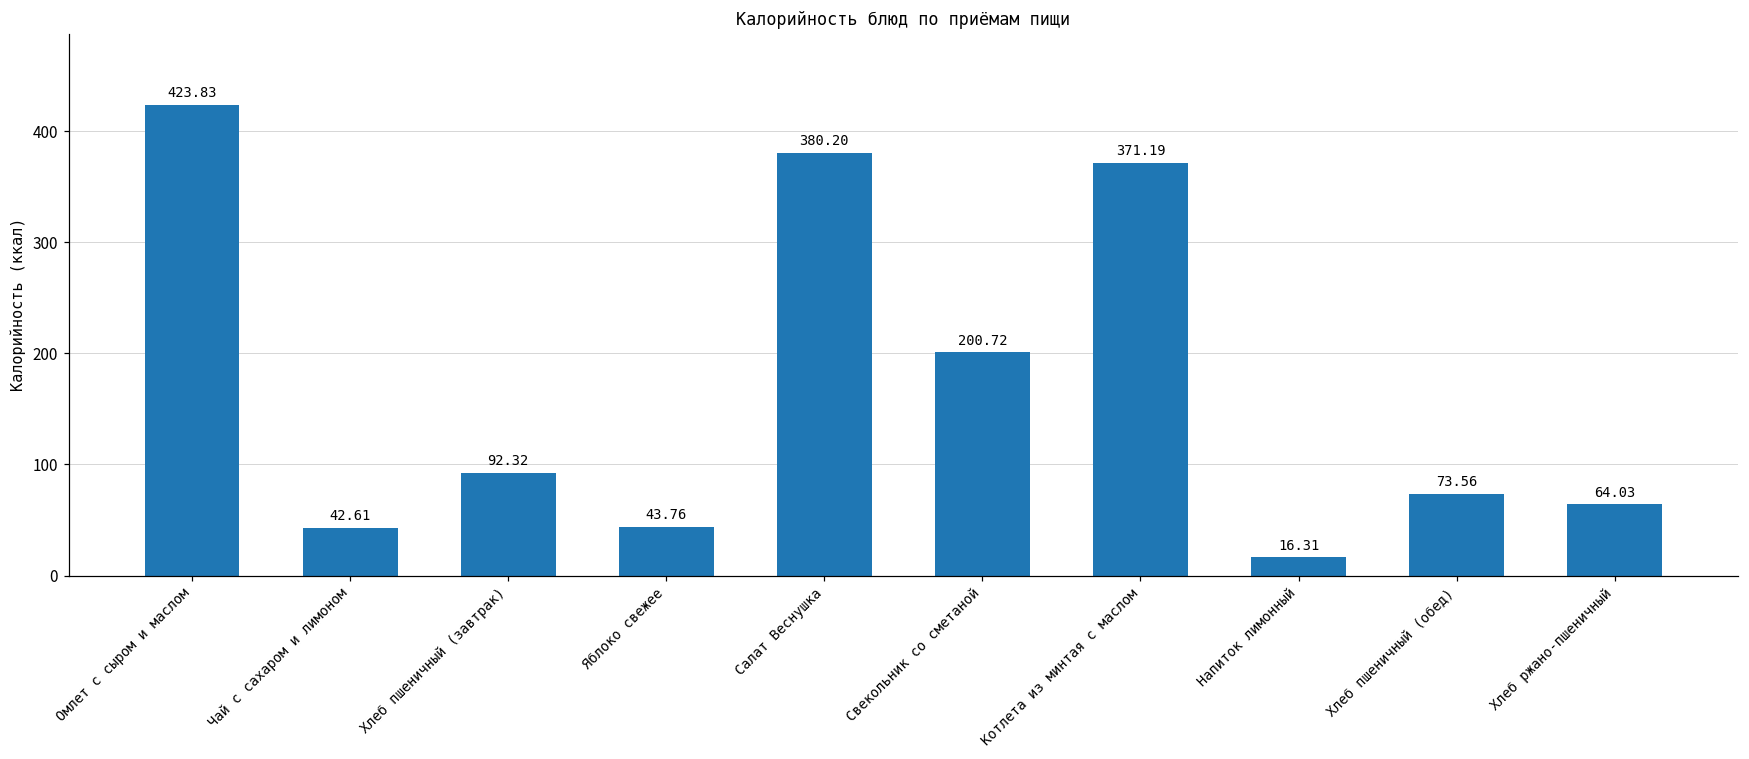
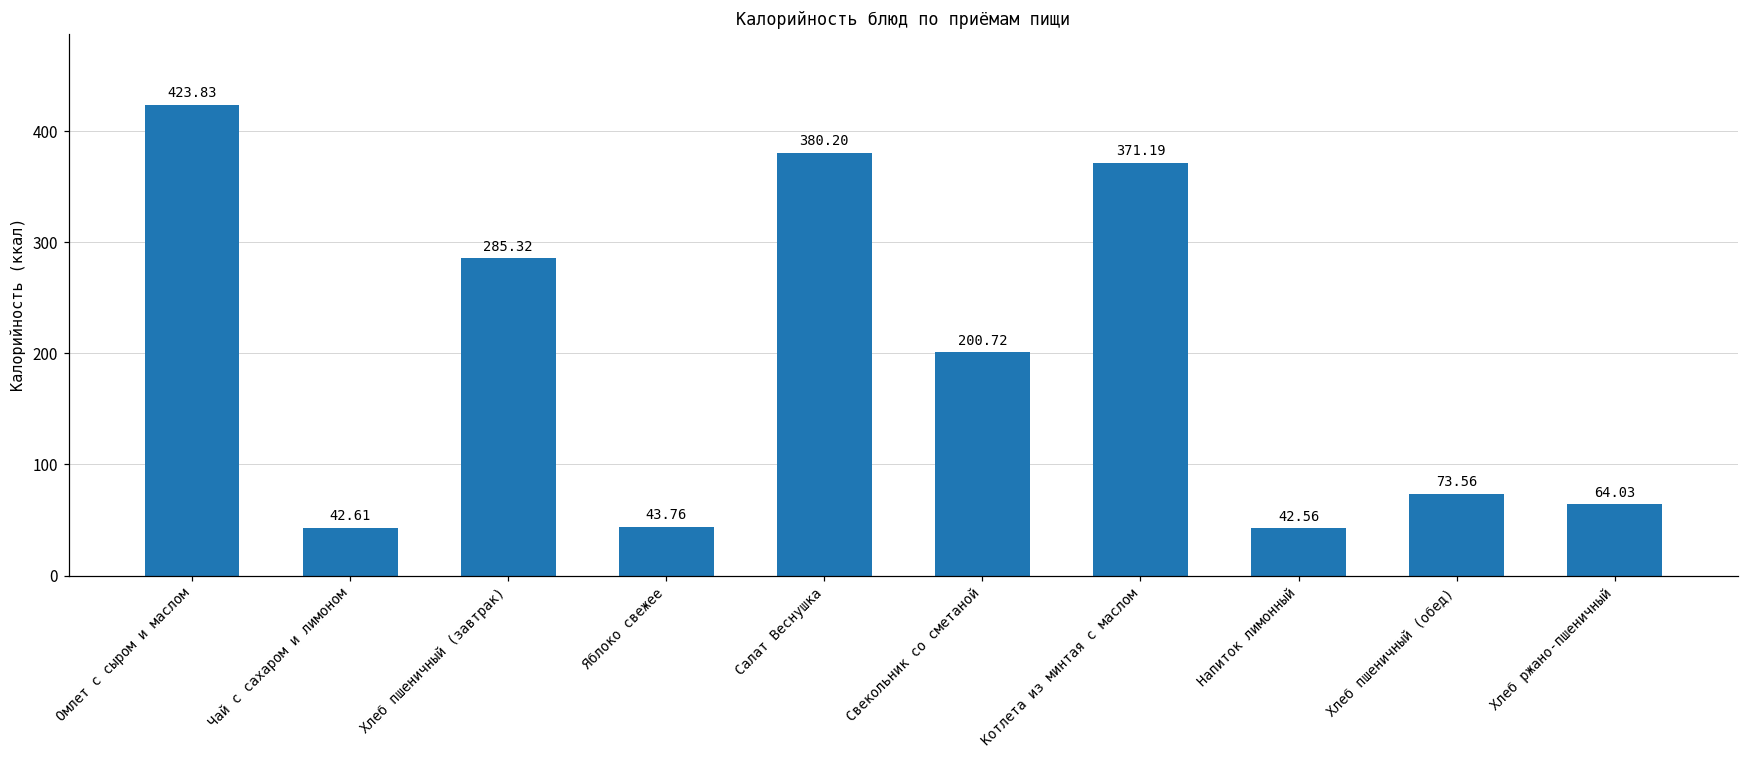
Хлеб пшеничный (завтрак): 92.32 -> 285.32
Напиток лимонный: 16.31 -> 42.56
